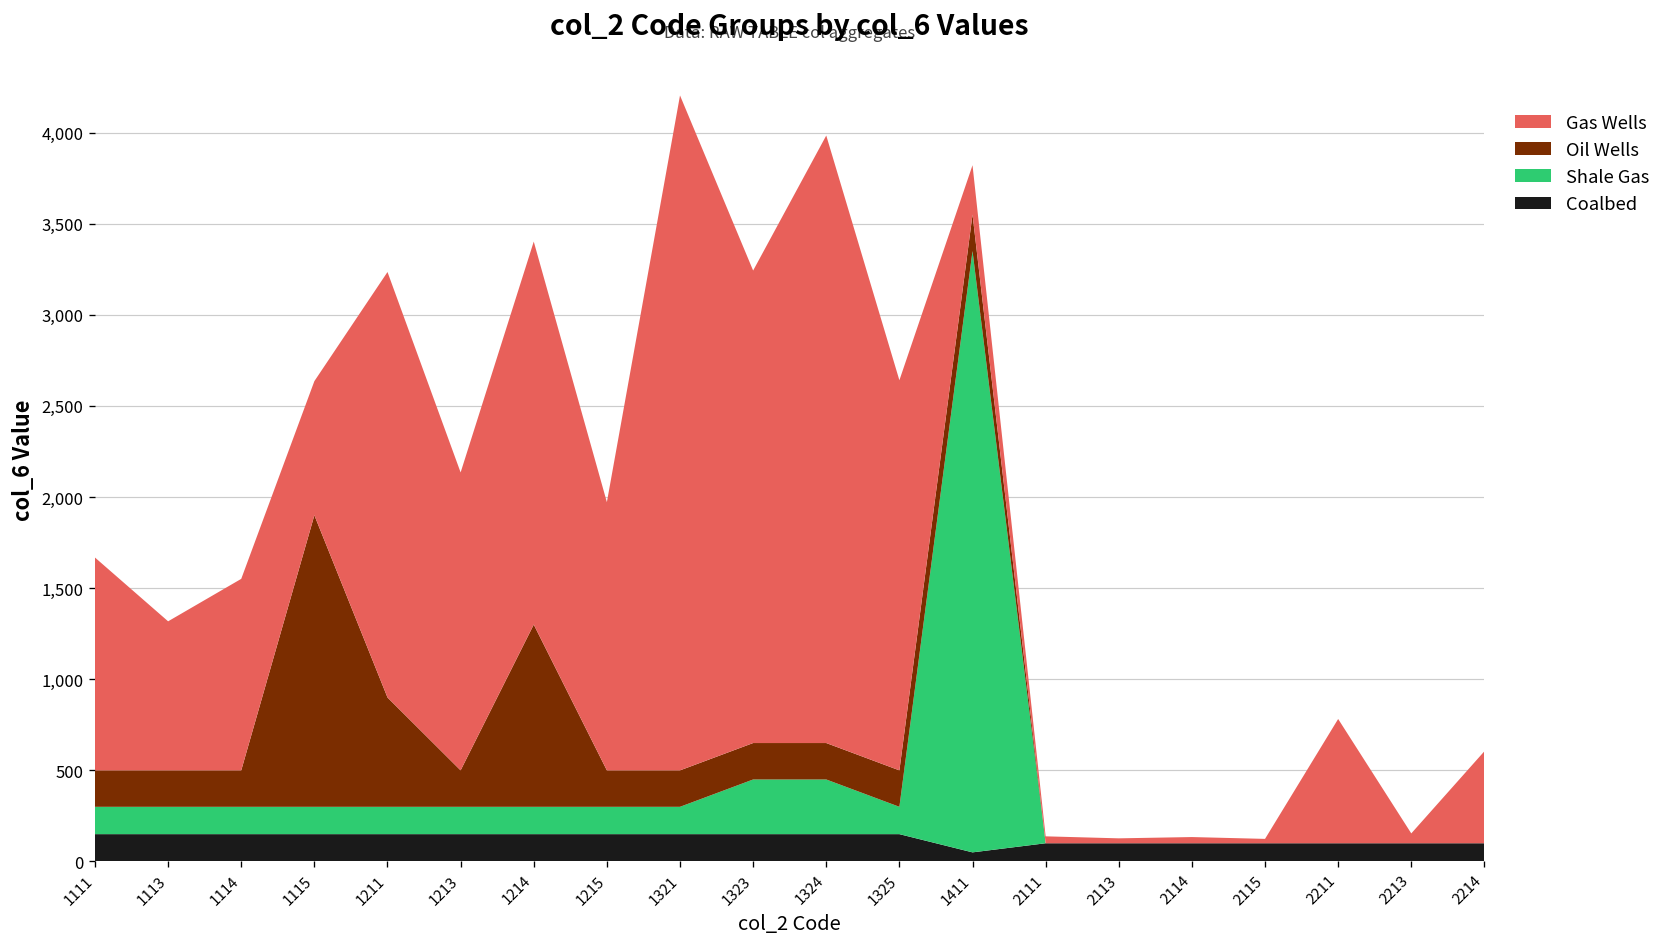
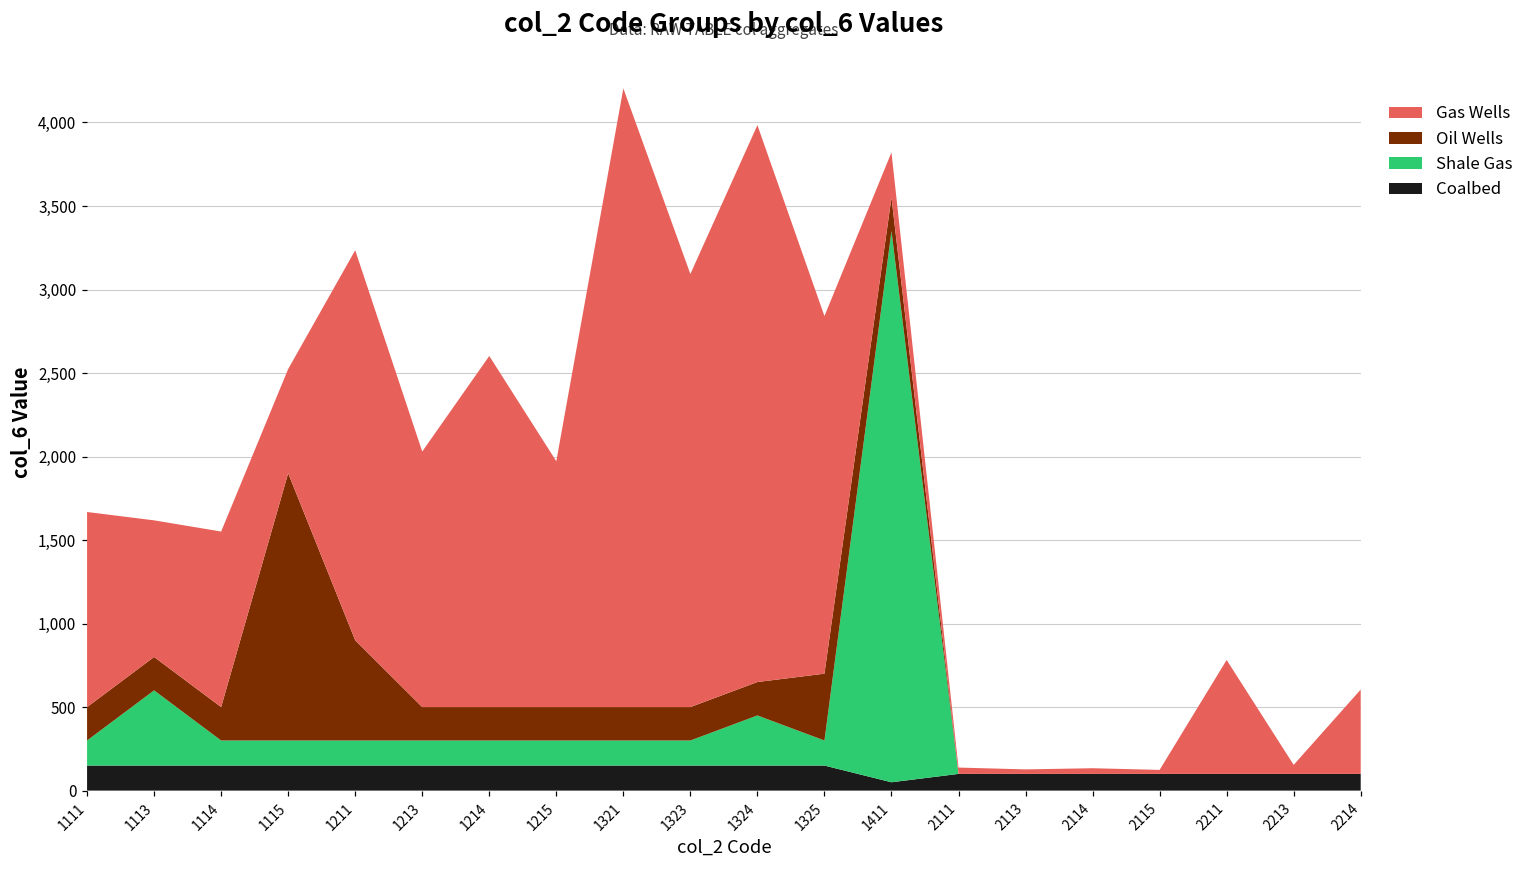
Shale Gas, 1113: 150 -> 450
Gas Wells, 1115: 740 -> 620
Gas Wells, 1213: 1,640 -> 1,530
Oil Wells, 1214: 1,000 -> 200
Shale Gas, 1323: 300 -> 150
Oil Wells, 1325: 200 -> 400
